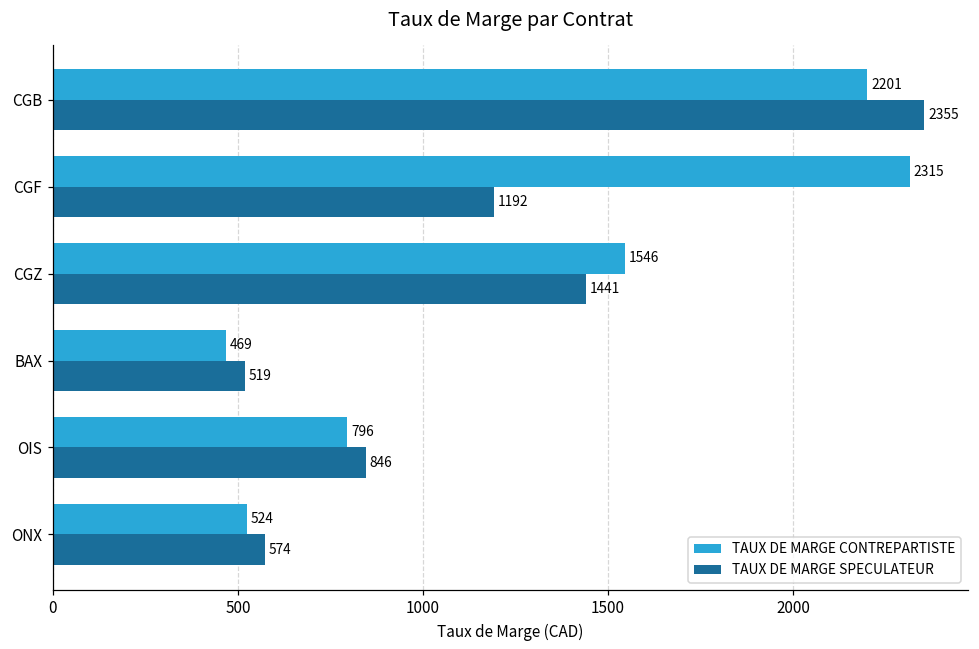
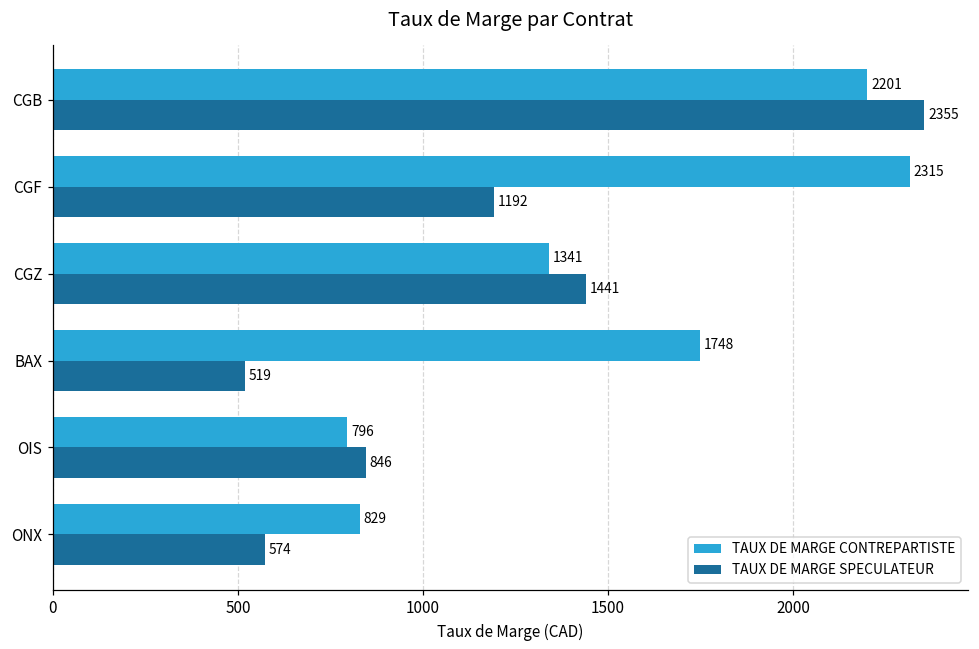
TAUX DE MARGE CONTREPARTISTE, CGZ: 1546 -> 1341
TAUX DE MARGE CONTREPARTISTE, BAX: 469 -> 1748
TAUX DE MARGE CONTREPARTISTE, ONX: 524 -> 829
